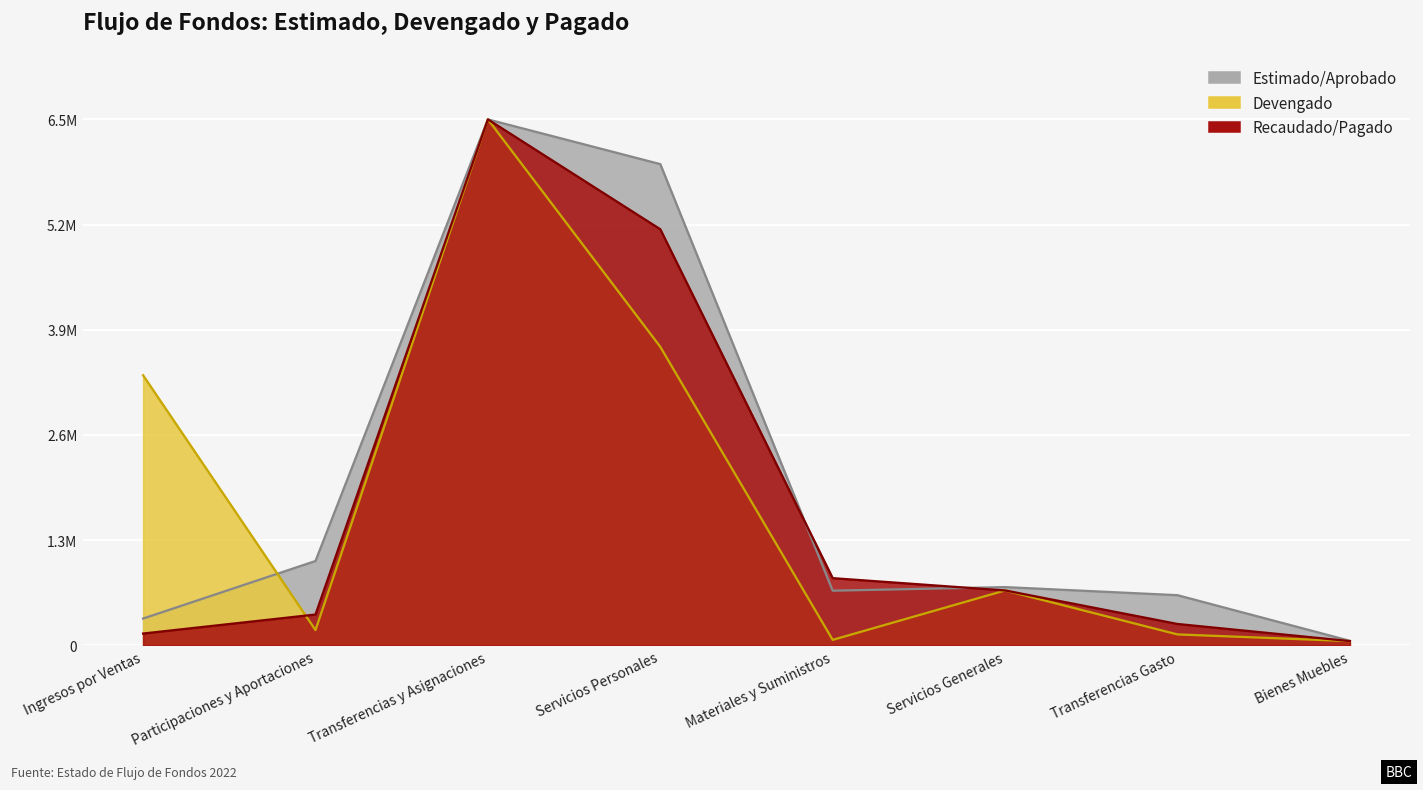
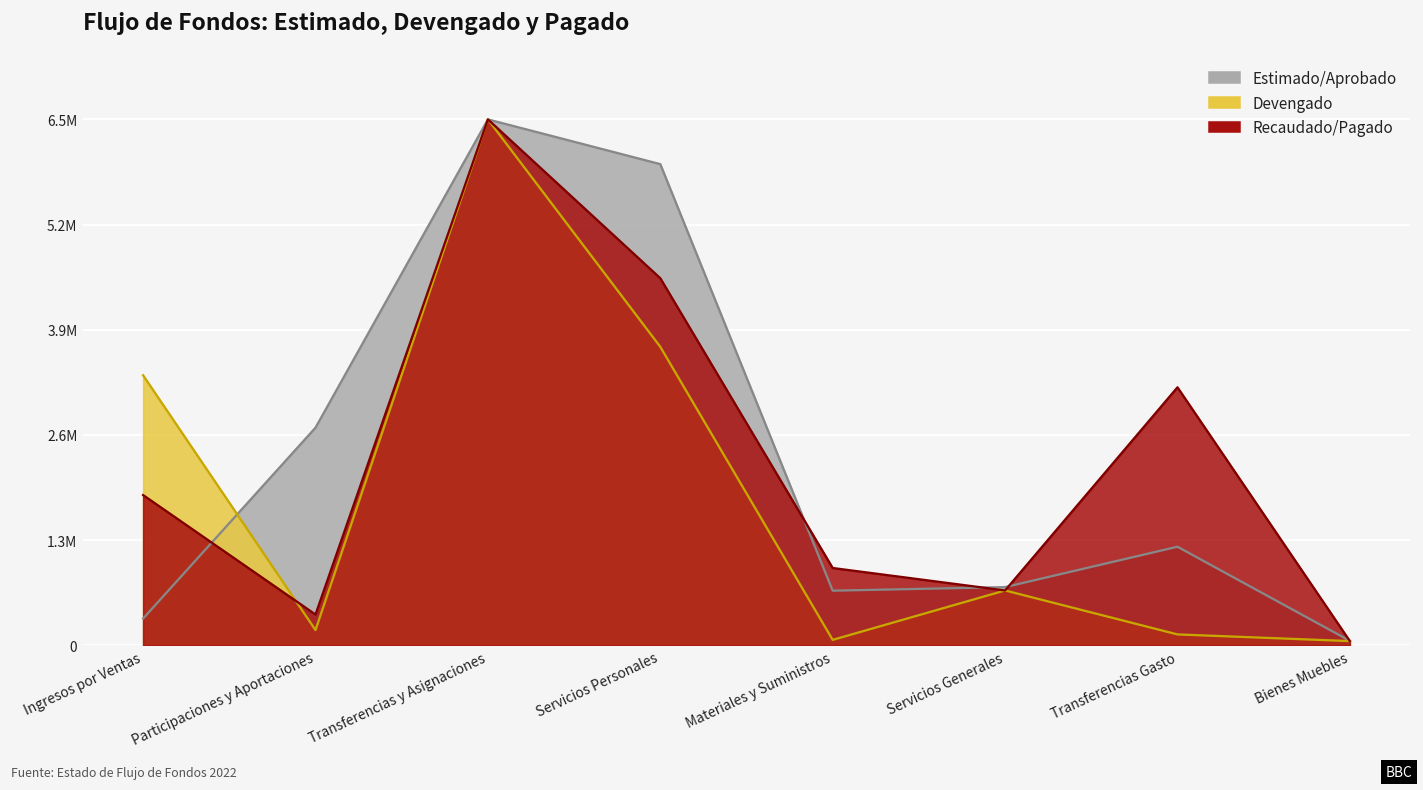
Recaudado/Pagado, Ingresos por Ventas: 100000 -> 1900000
Estimado/Aprobado, Participaciones y Aportaciones: 1000000 -> 2700000
Recaudado/Pagado, Servicios Personales: 5100000 -> 4500000
Recaudado/Pagado, Materiales y Suministros: 800000 -> 1000000
Estimado/Aprobado, Transferencias Gasto: 600000 -> 1200000
Recaudado/Pagado, Transferencias Gasto: 300000 -> 3200000
